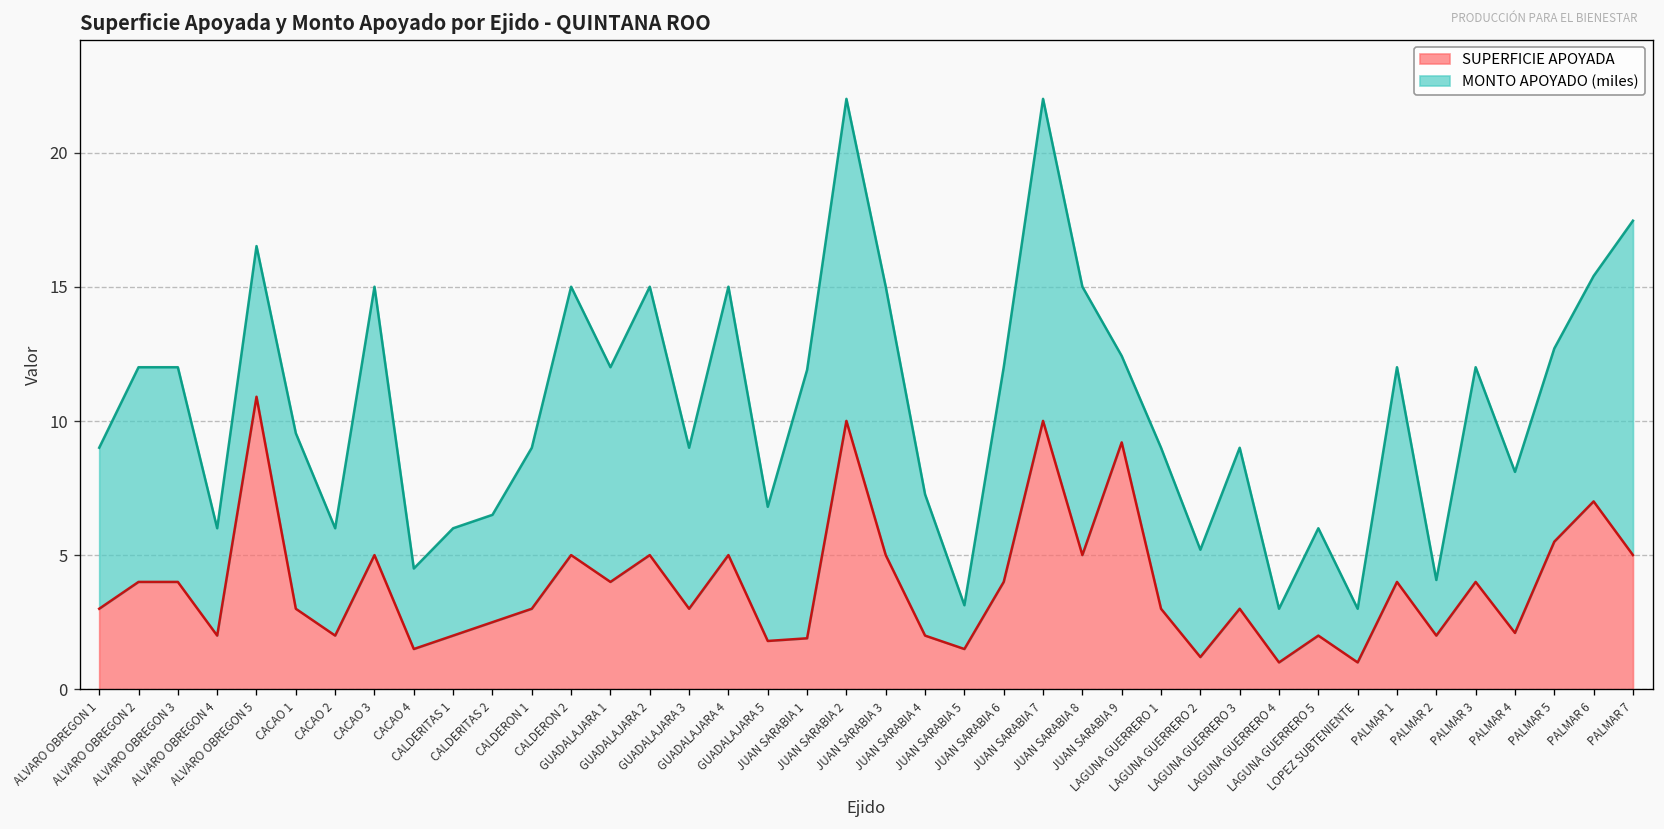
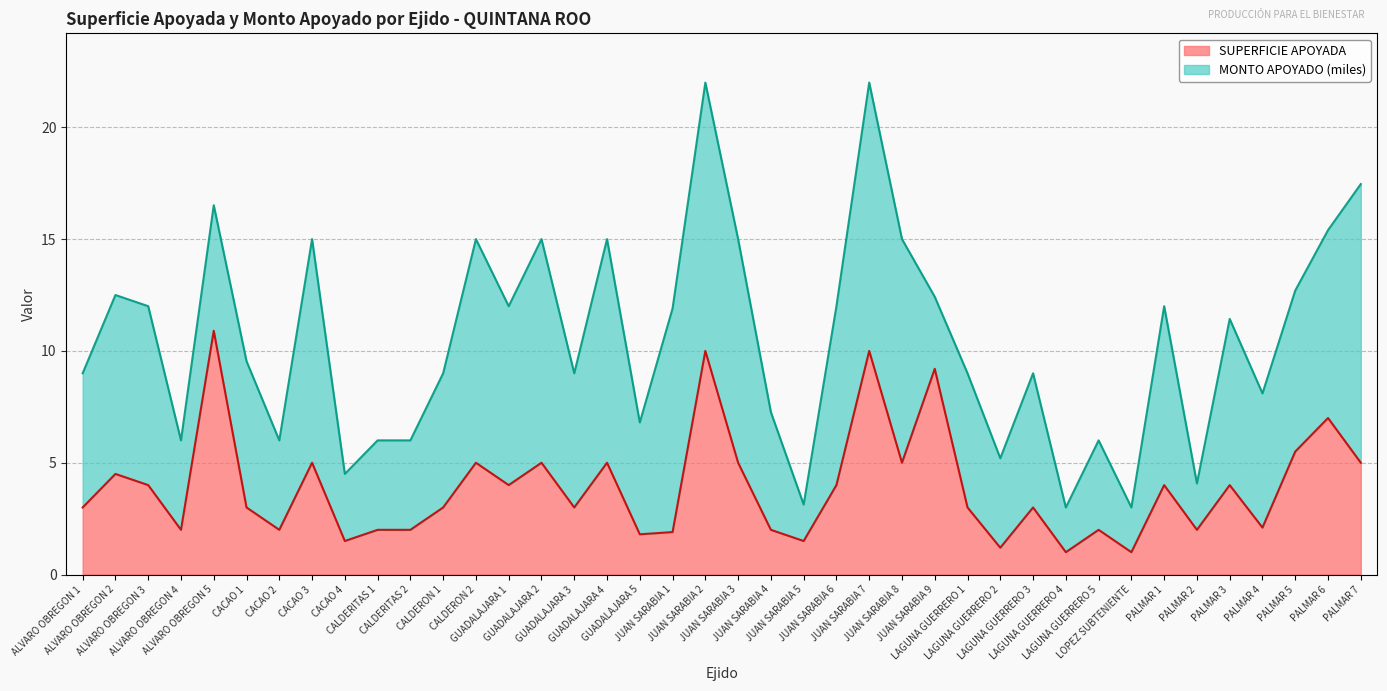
SUPERFICIE APOYADA, ALVARO OBREGON 2: 4.0 -> 4.5
SUPERFICIE APOYADA, CALDERITAS 2: 2.5 -> 2.0
MONTO APOYADO (miles), PALMAR 3: 8.0 -> 7.4
